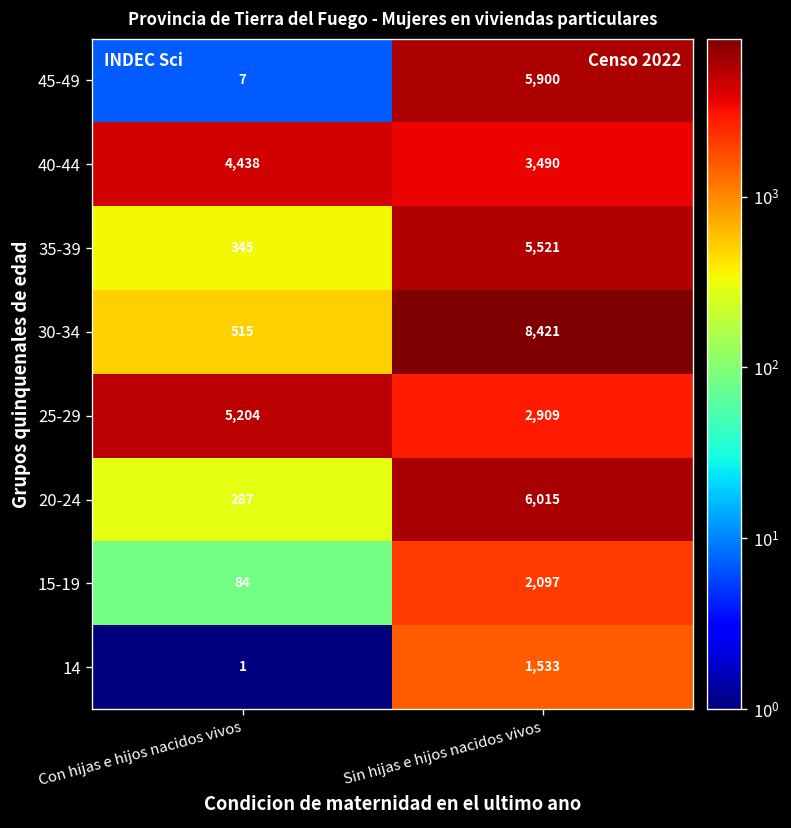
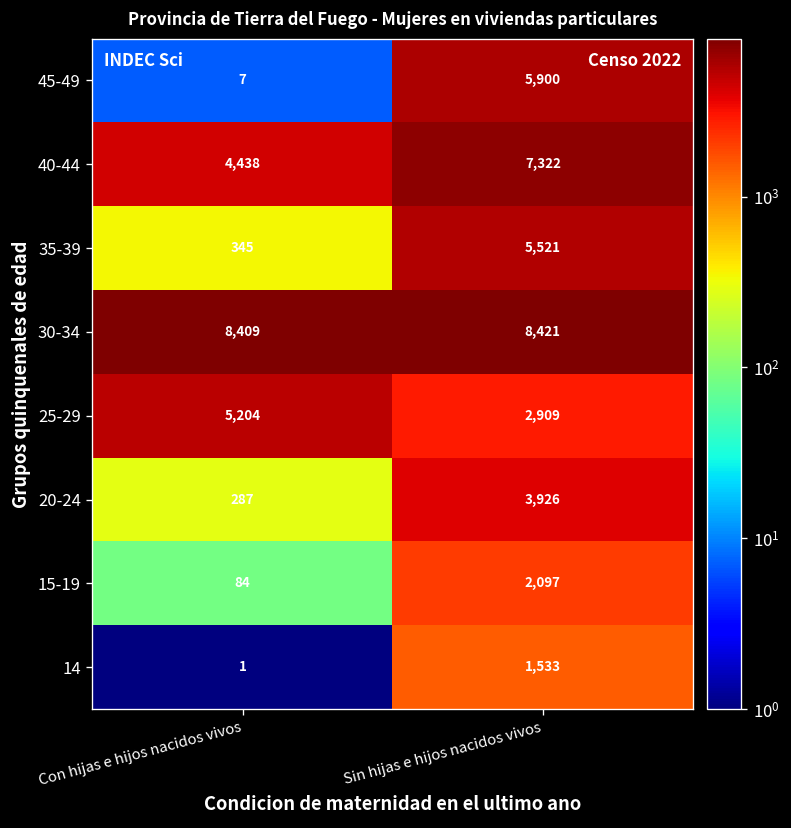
40-44, Sin hijas e hijos nacidos vivos: 3,490 -> 7,322
30-34, Con hijas e hijos nacidos vivos: 515 -> 8,409
20-24, Sin hijas e hijos nacidos vivos: 6,015 -> 3,926
